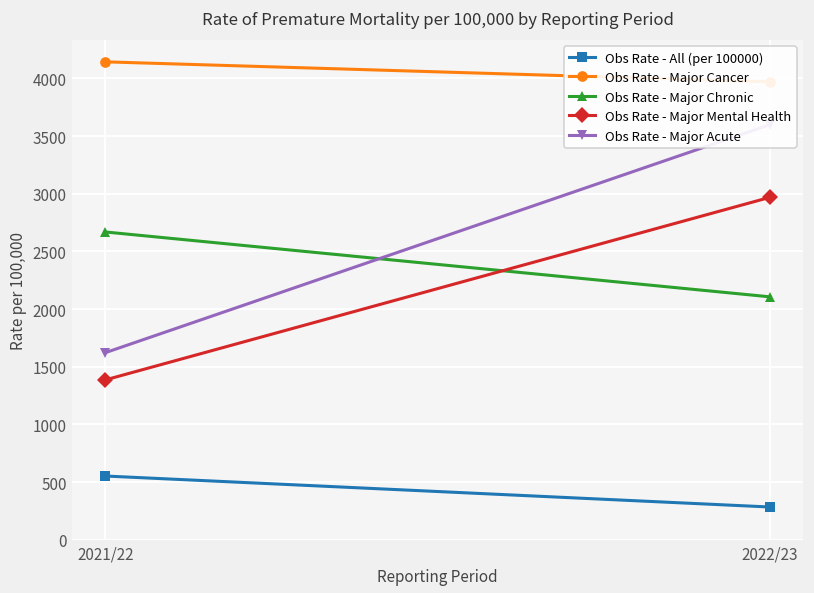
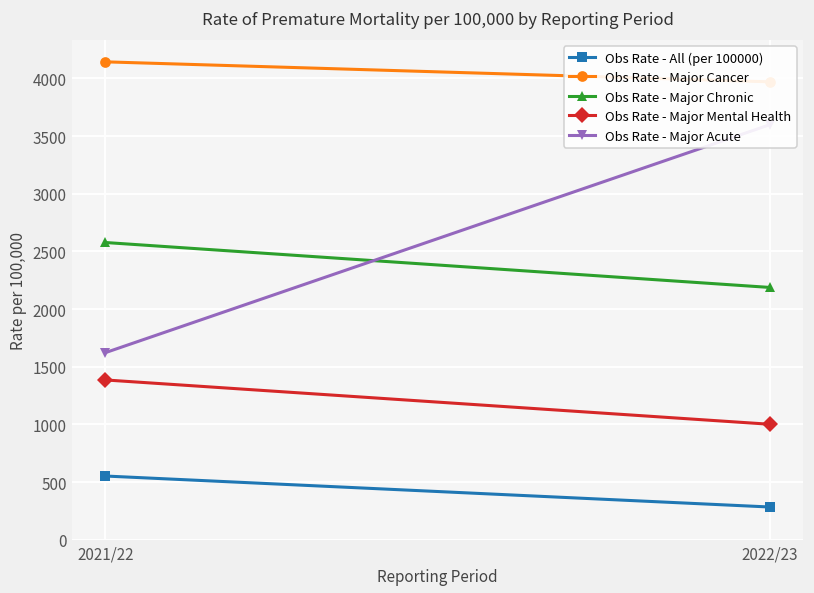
Obs Rate - Major Chronic, 2021/22: 2670 -> 2580
Obs Rate - Major Chronic, 2022/23: 2110 -> 2190
Obs Rate - Major Mental Health, 2022/23: 2970 -> 1000
